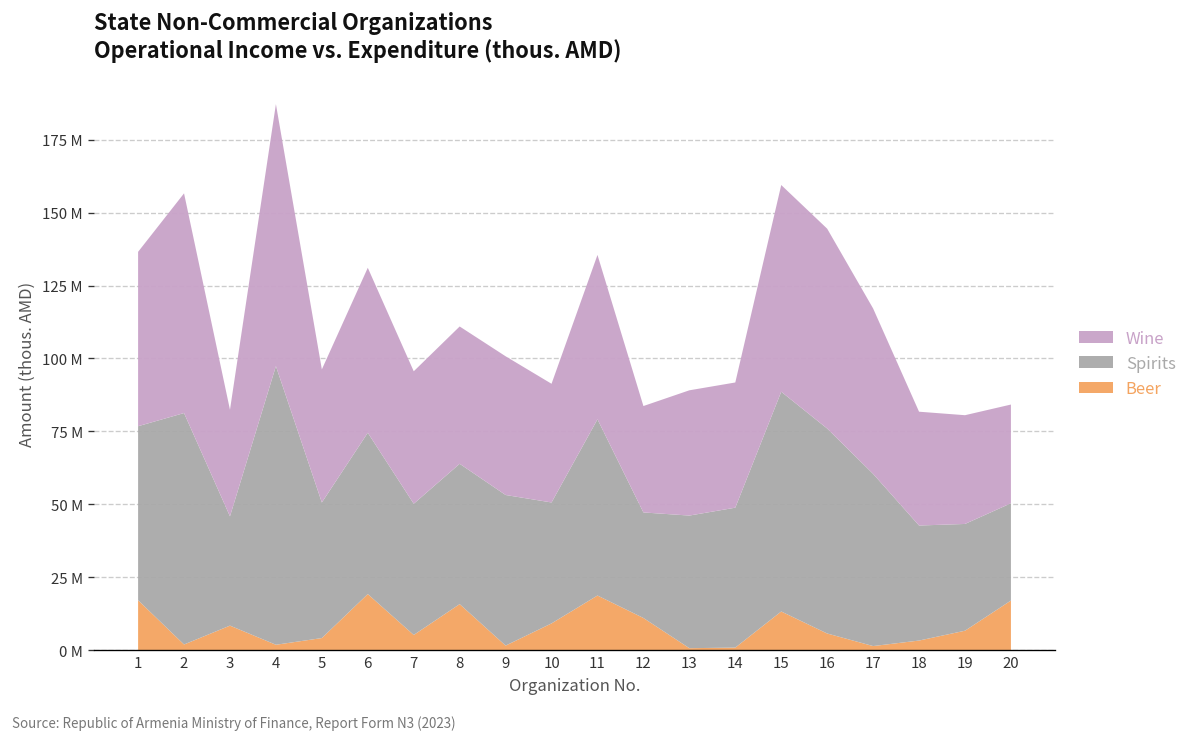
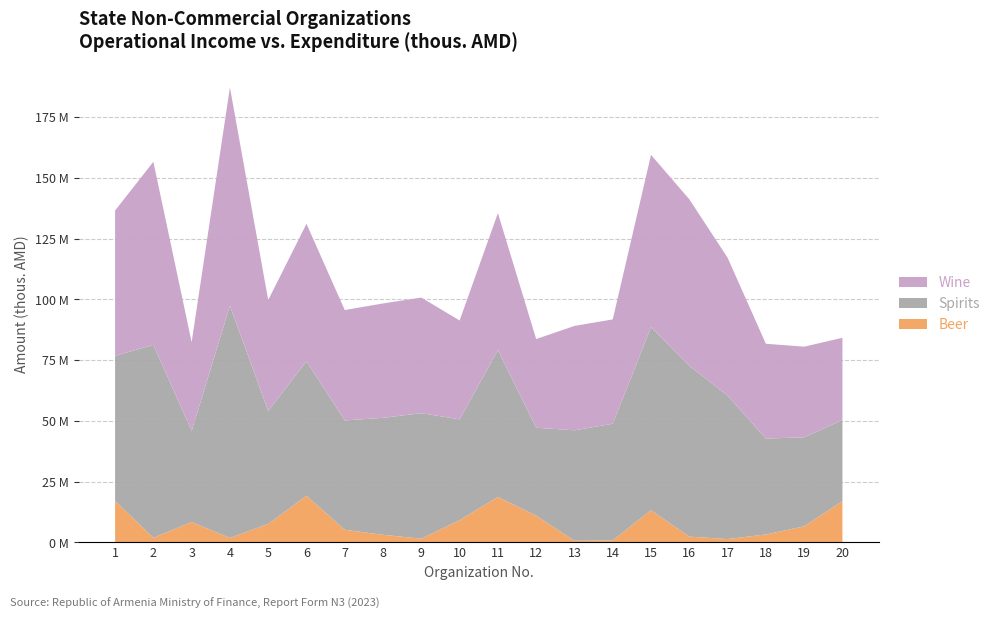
Beer, 5: 4000000 -> 8000000
Beer, 8: 16000000 -> 3000000
Beer, 16: 6000000 -> 2000000
